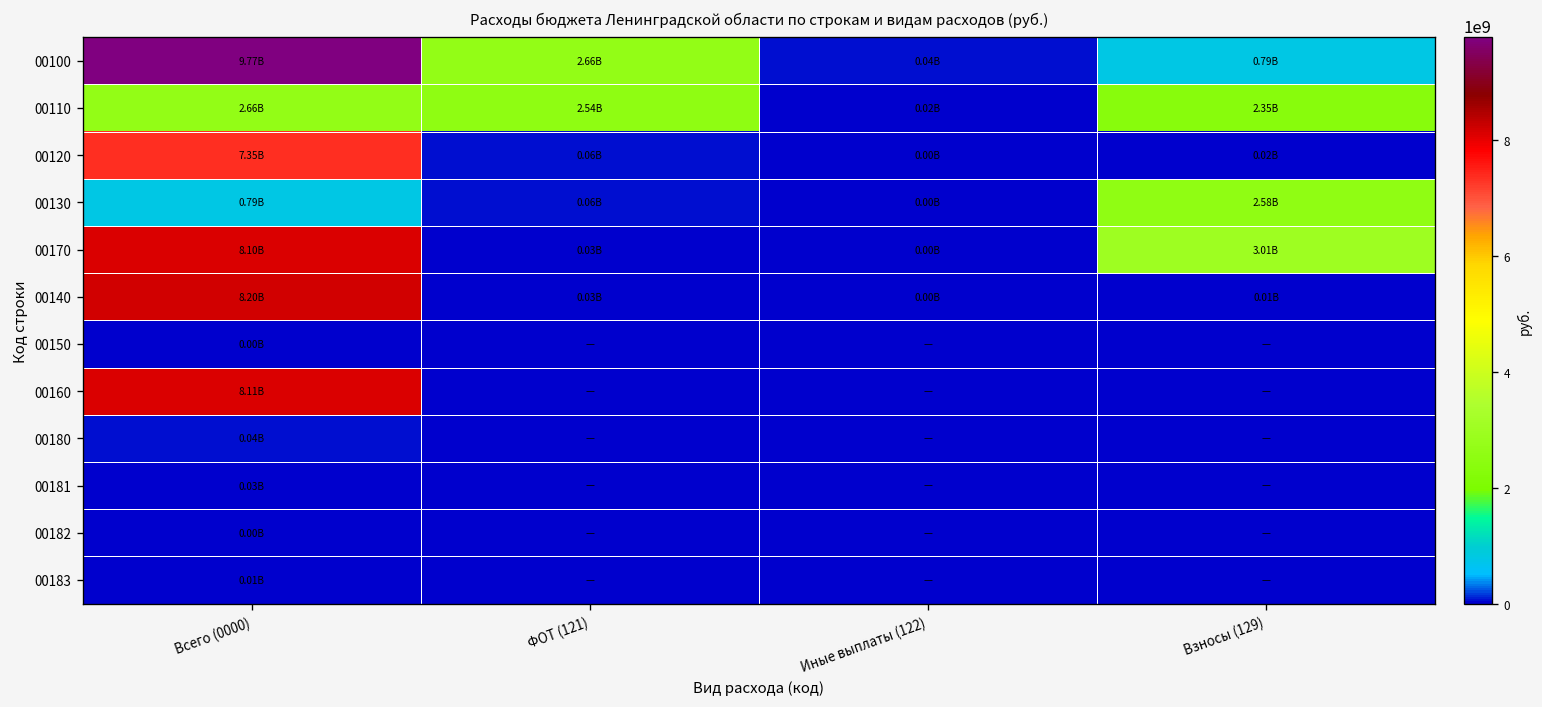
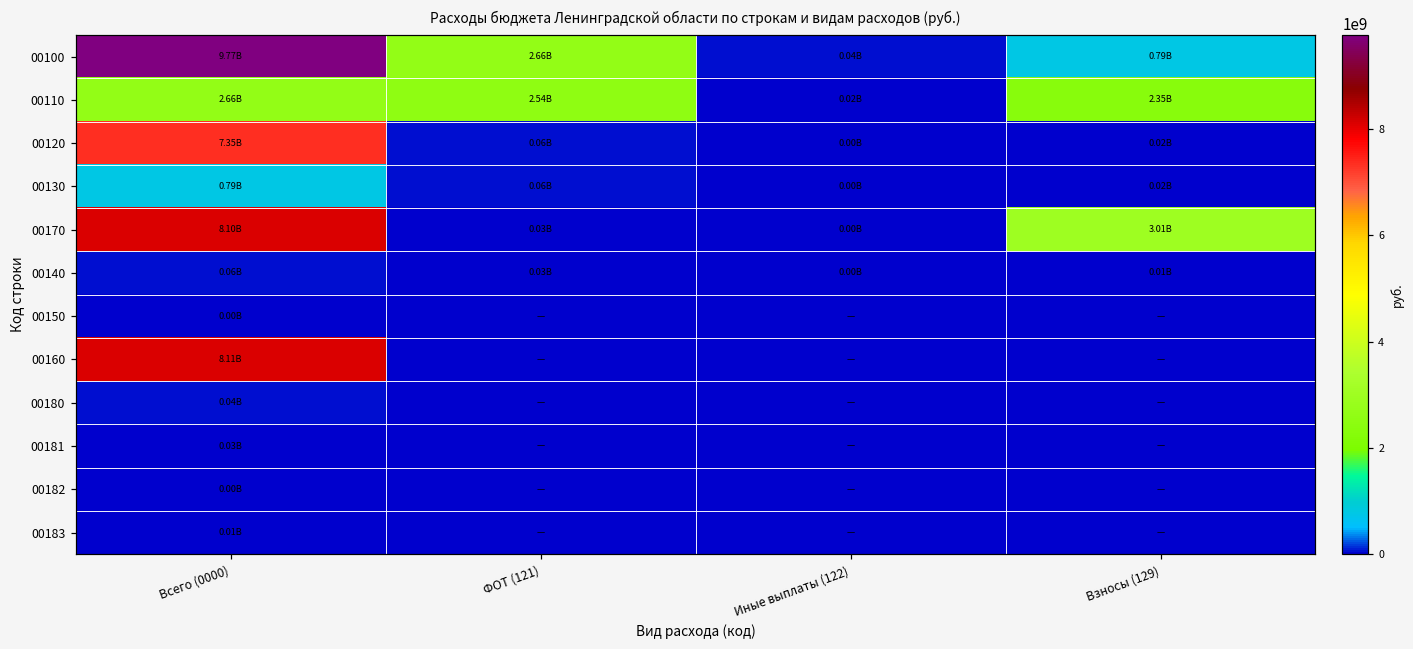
00130, Взносы (129): 2.58B -> 0.02B
00140, Всего (0000): 8.20B -> 0.06B
